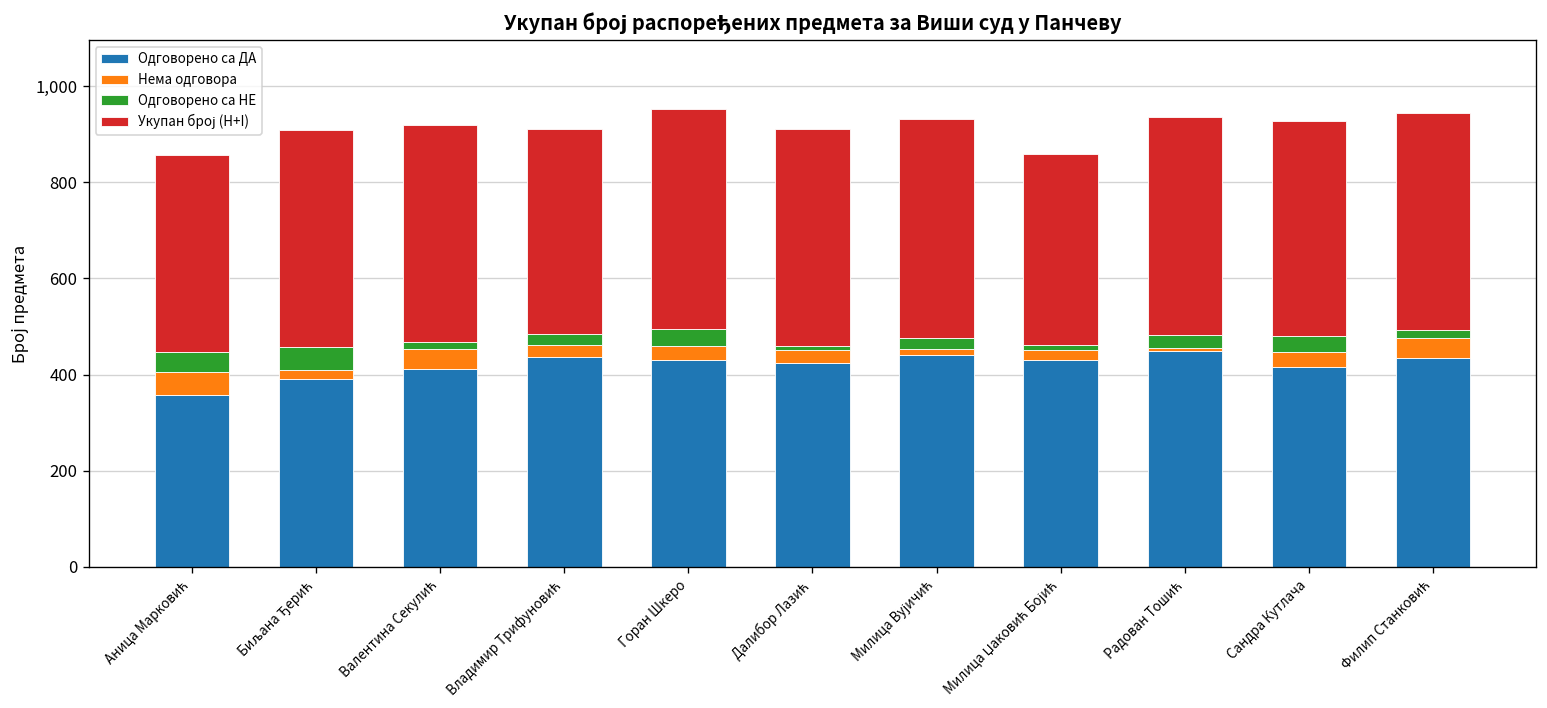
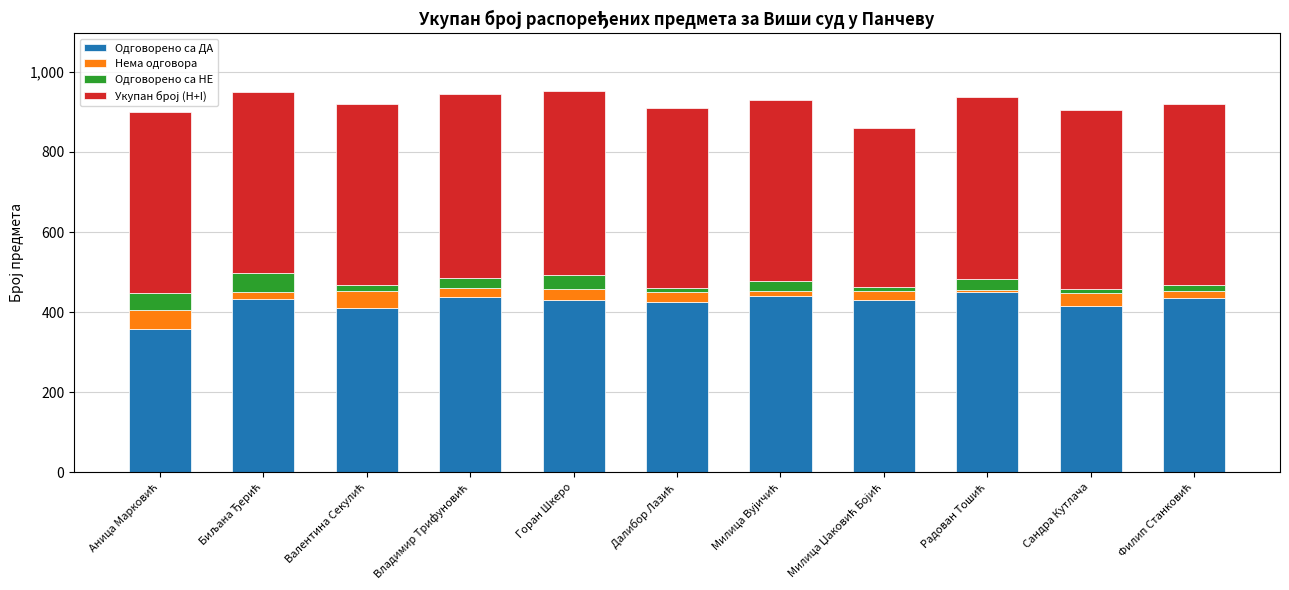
Укупан број (H+I), Аница Марковић: 410 -> 450
Одговорено са ДА, Биљана Ђерић: 390 -> 430
Укупан број (H+I), Владимир Трифуновић: 430 -> 460
Одговорено са НЕ, Сандра Кутлача: 30 -> 10
Нема одговора, Филип Станковић: 40 -> 20
